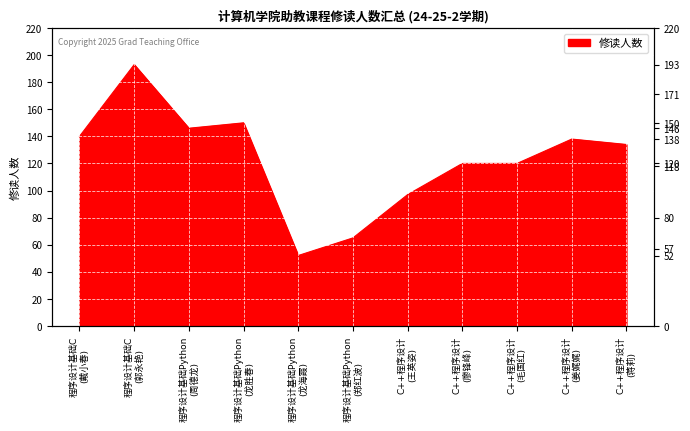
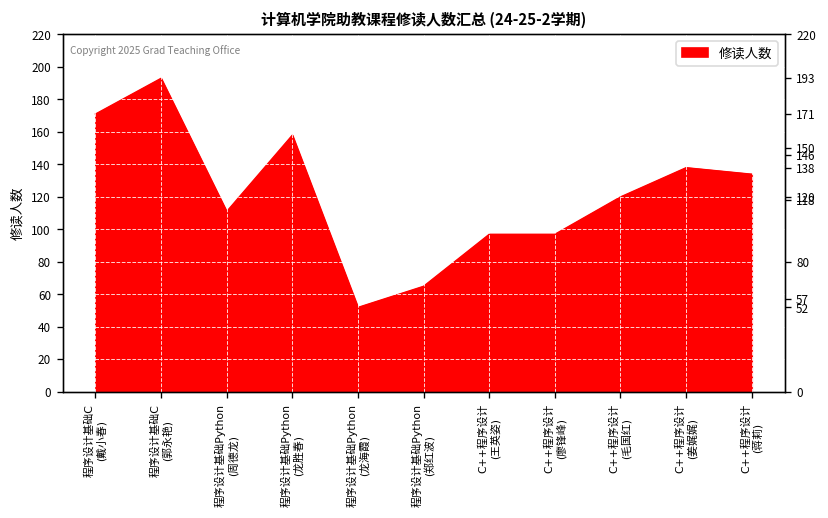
程序设计基础C (戴小春): 140 -> 171
程序设计基础Python (周德龙): 146 -> 111
程序设计基础Python (龙胜春): 150 -> 158
C++程序设计 (廖锋峰): 120 -> 97
